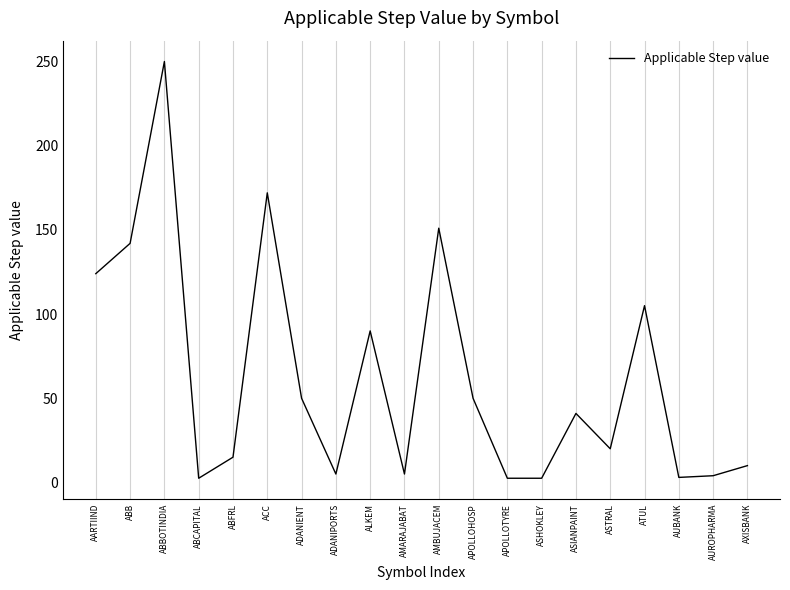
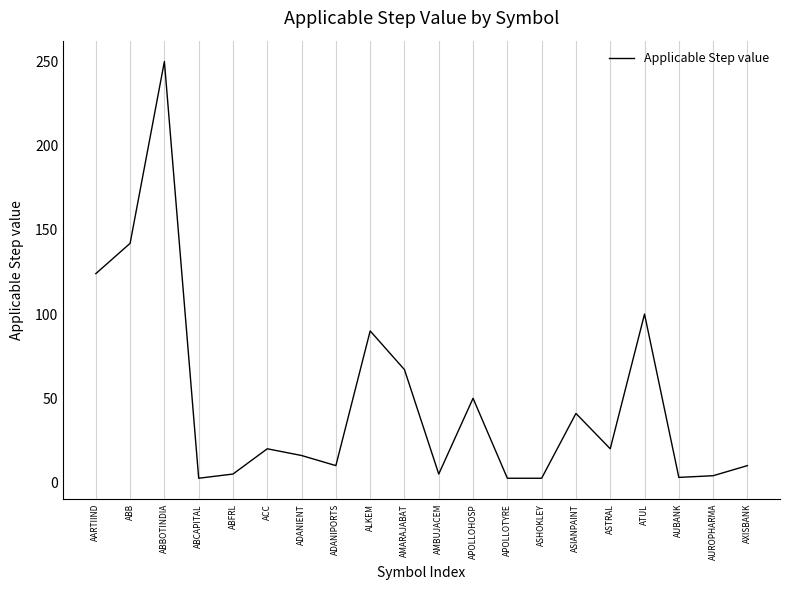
ABFRL: 15 -> 5
ACC: 172 -> 20
ADANIENT: 50 -> 16
ADANIPORTS: 5 -> 10
AMARAJABAT: 5 -> 67
AMBUJACEM: 151 -> 5
ATUL: 105 -> 100
